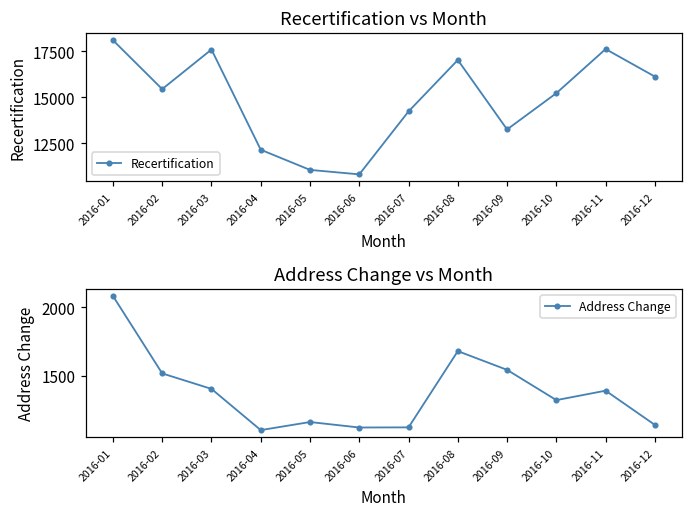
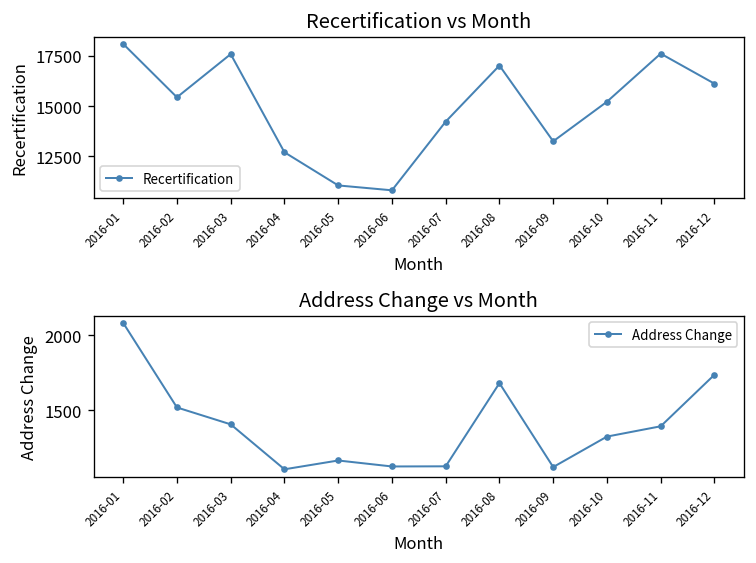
Recertification vs Month, 2016-04: 12100 -> 12700
Address Change vs Month, 2016-09: 1540 -> 1120
Address Change vs Month, 2016-12: 1140 -> 1740
